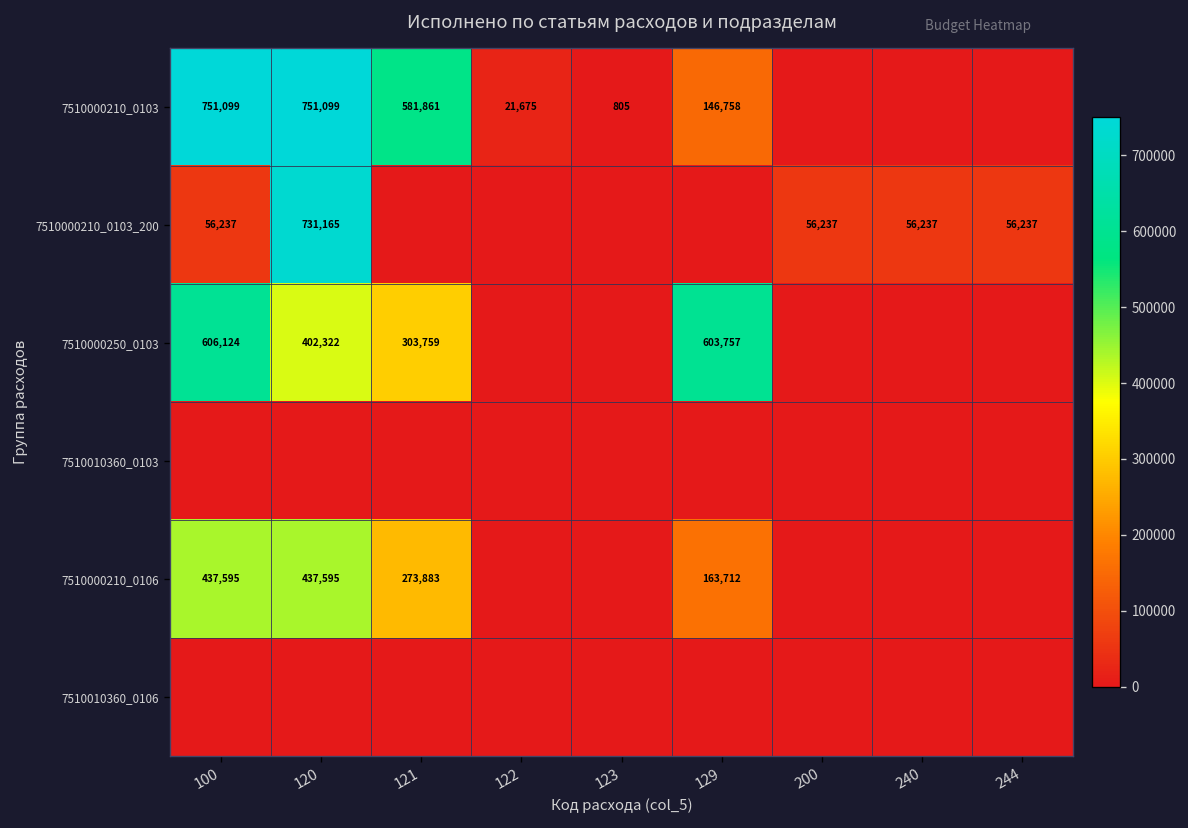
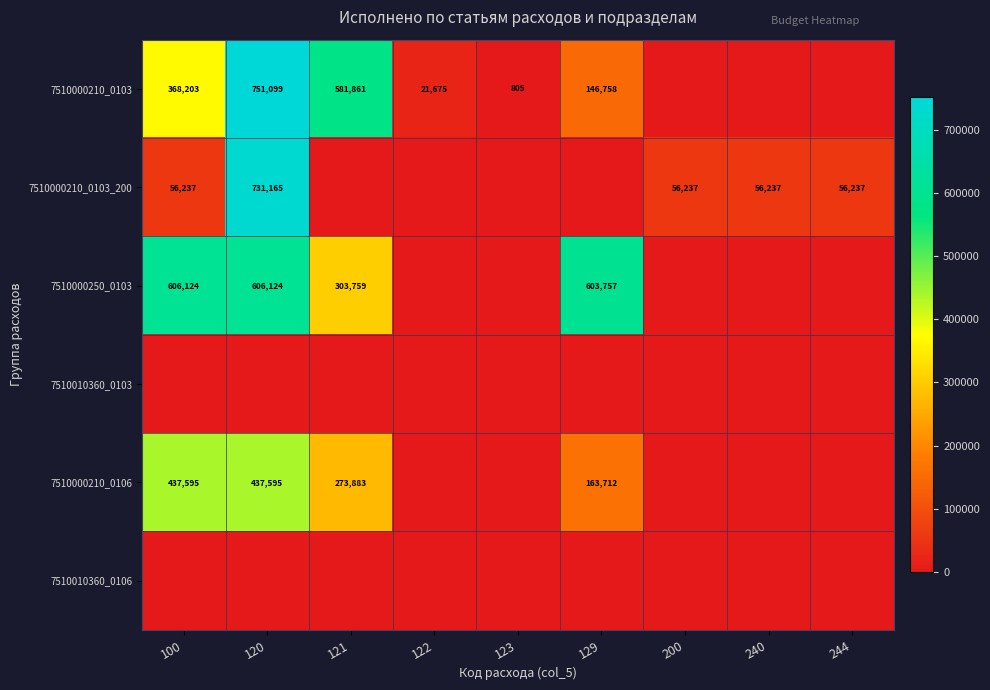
7510000210_0103, 100: 751,099 -> 368,203
7510000250_0103, 120: 402,322 -> 606,124
